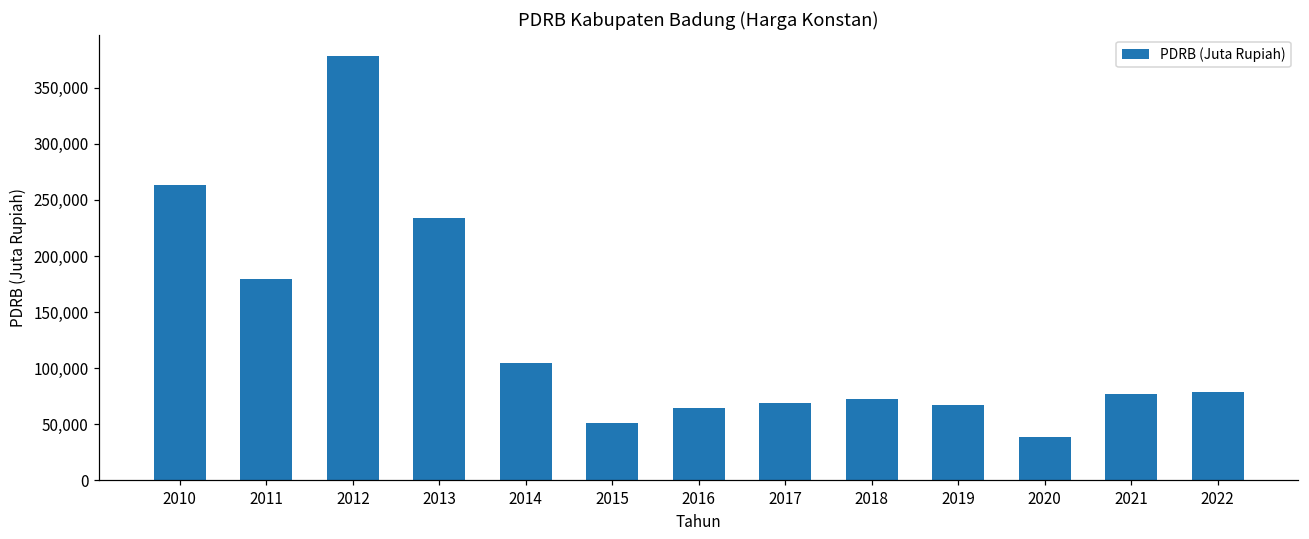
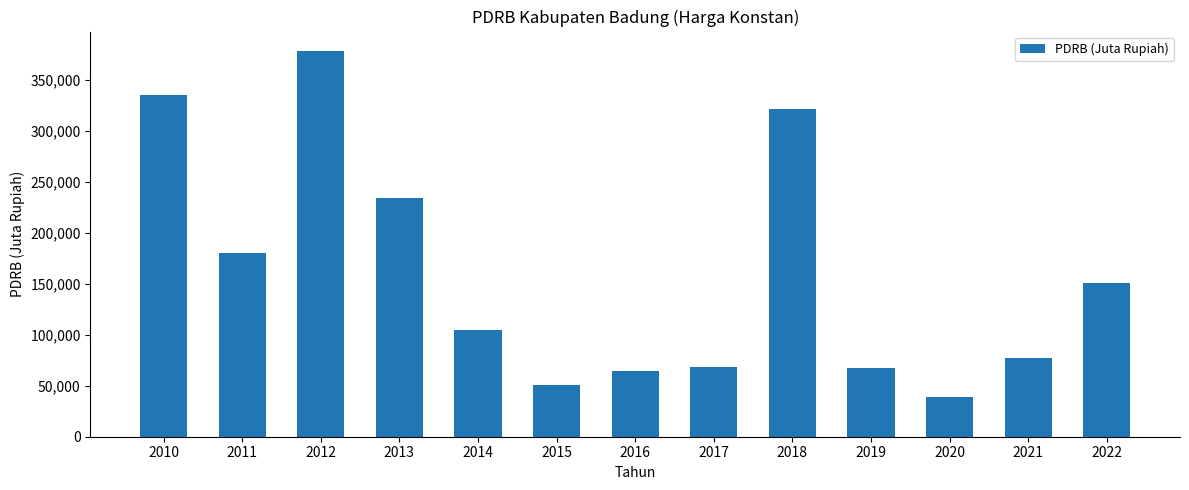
2010: 264,000 -> 335,000
2018: 73,000 -> 321,000
2022: 79,000 -> 151,000
